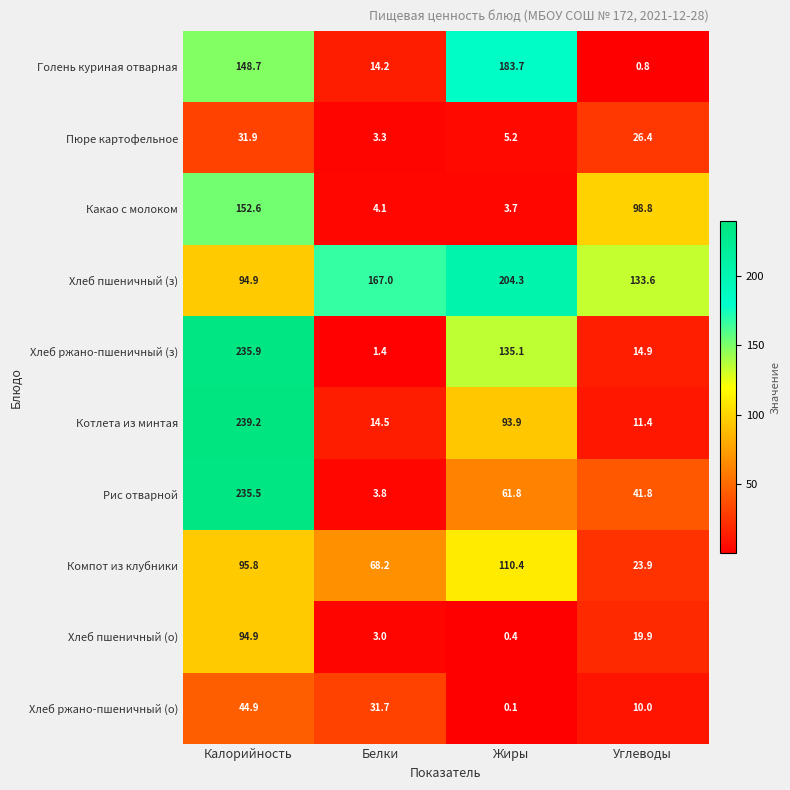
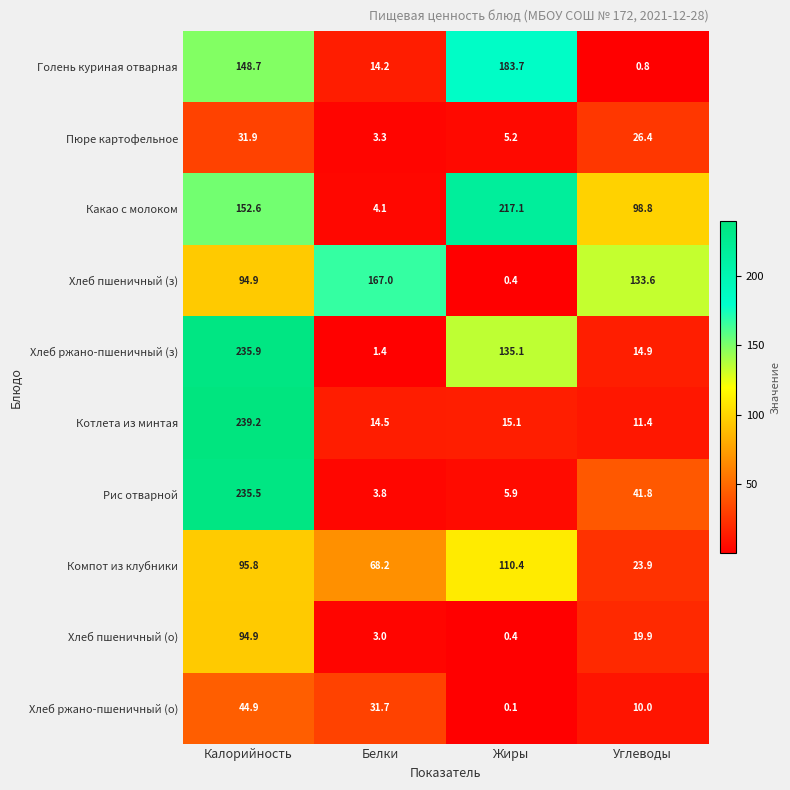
Какао с молоком, Жиры: 3.7 -> 217.1
Хлеб пшеничный (з), Жиры: 204.3 -> 0.4
Котлета из минтая, Жиры: 93.9 -> 15.1
Рис отварной, Жиры: 61.8 -> 5.9
